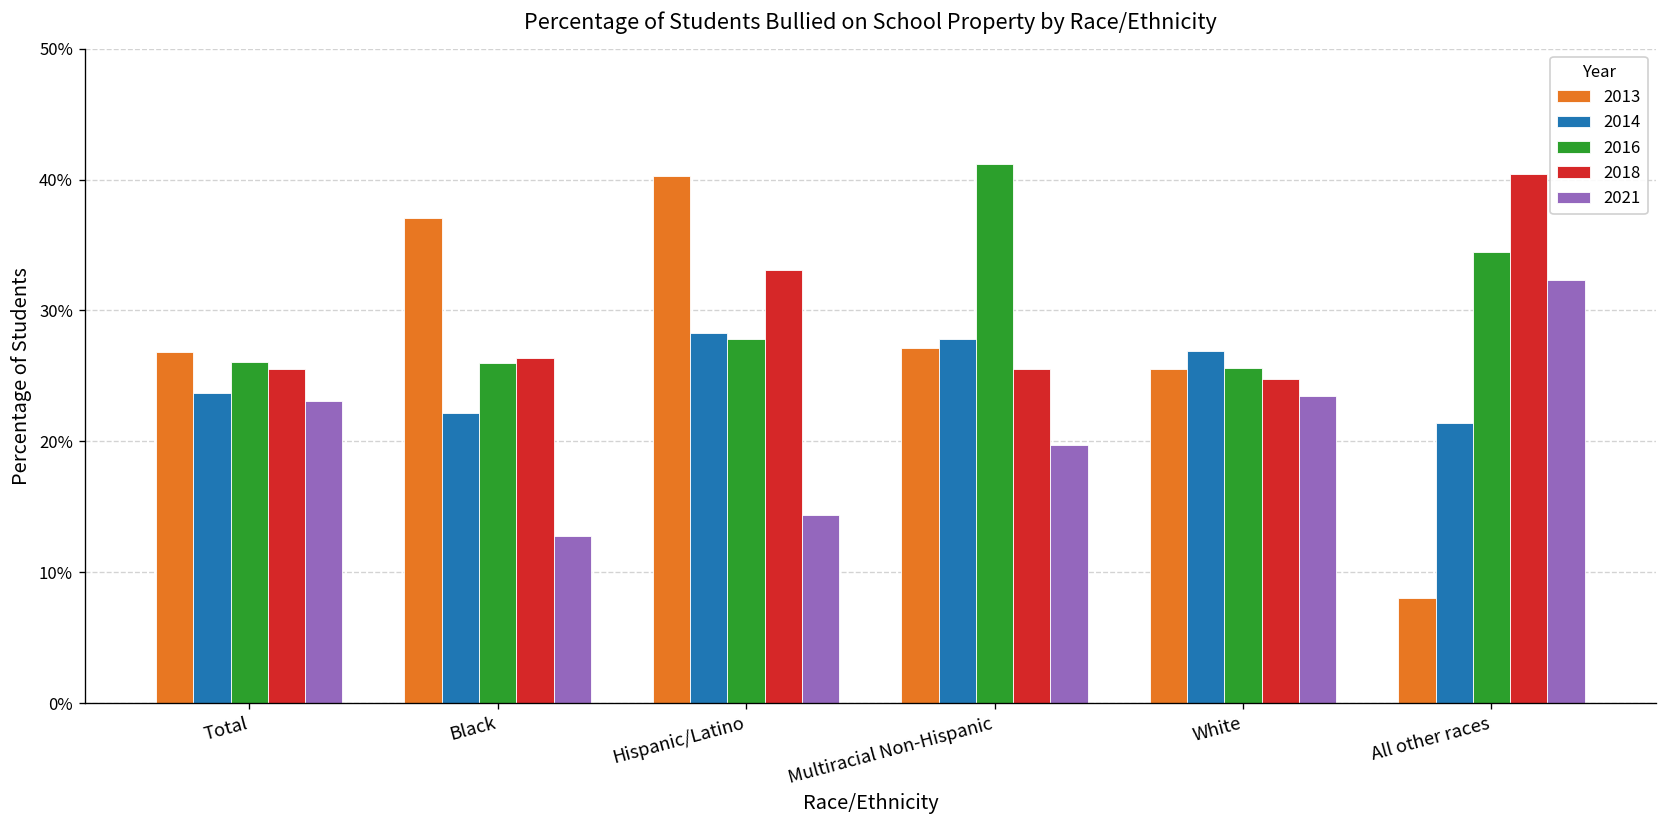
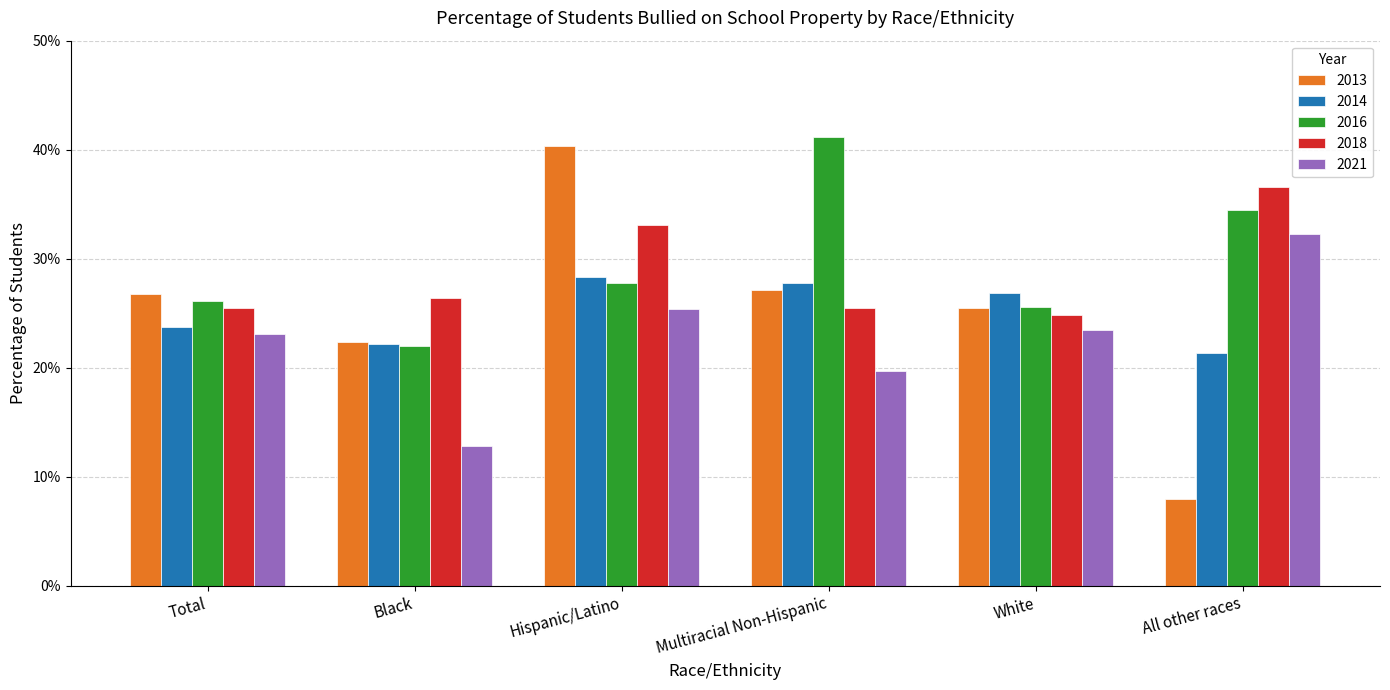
2013, Black: 37.1% -> 22.4%
2016, Black: 26.0% -> 22.0%
2021, Hispanic/Latino: 14.4% -> 25.4%
2018, All other races: 40.4% -> 36.6%
